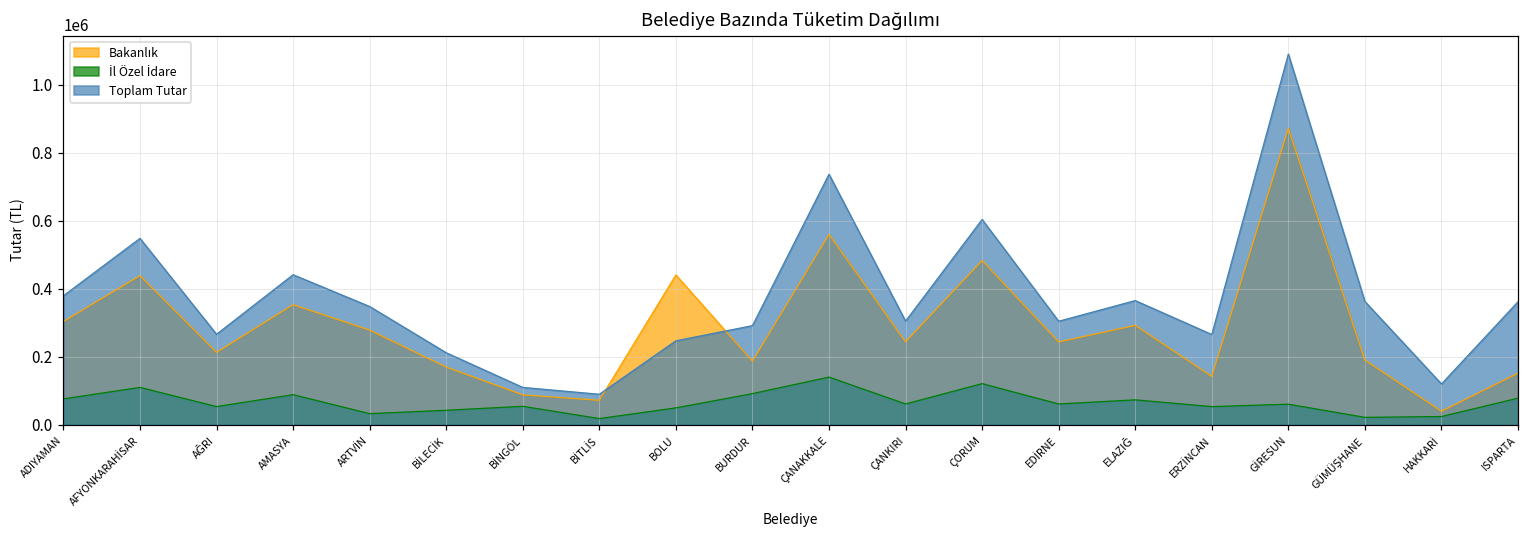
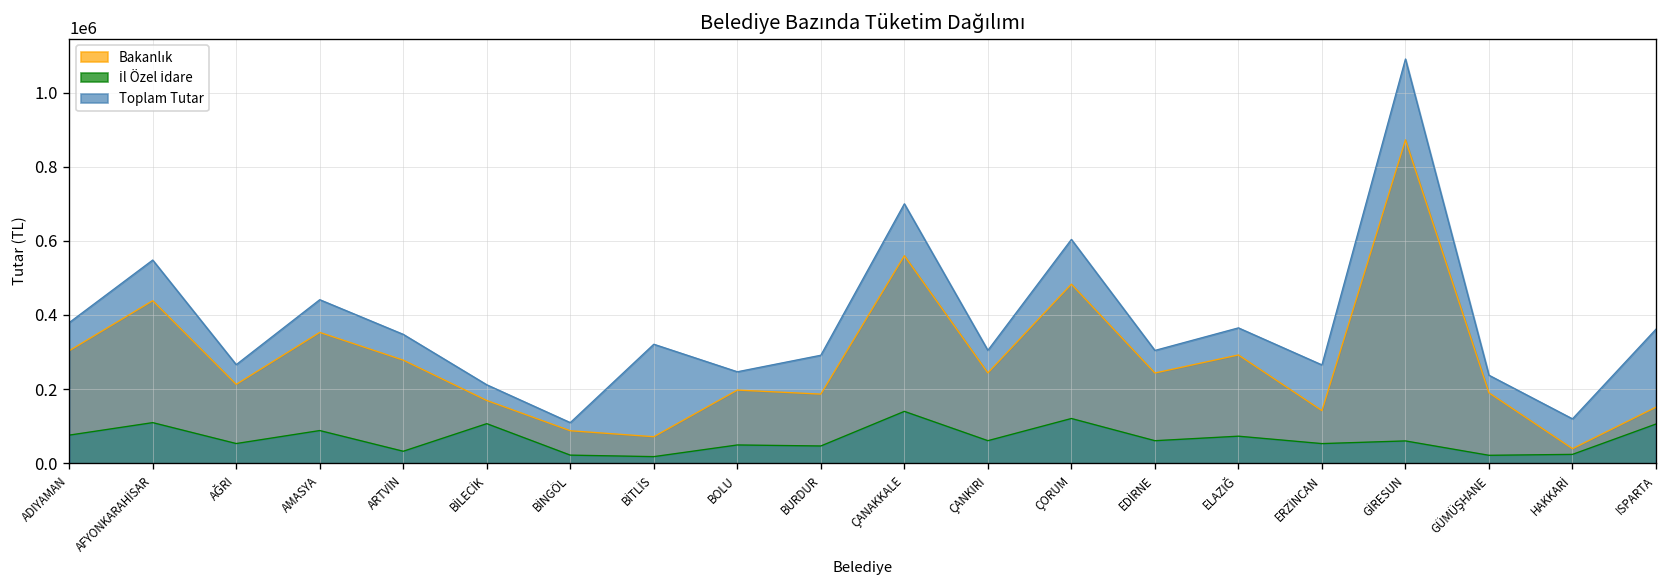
İl Özel İdare, BİLECİK: 40000 -> 110000
İl Özel İdare, BİNGÖL: 50000 -> 20000
Toplam Tutar, BİTLİS: 90000 -> 320000
Bakanlık, BOLU: 440000 -> 200000
İl Özel İdare, BURDUR: 90000 -> 50000
Toplam Tutar, ÇANAKKALE: 740000 -> 700000
Toplam Tutar, GÜMÜŞHANE: 360000 -> 240000
İl Özel İdare, ISPARTA: 80000 -> 110000
